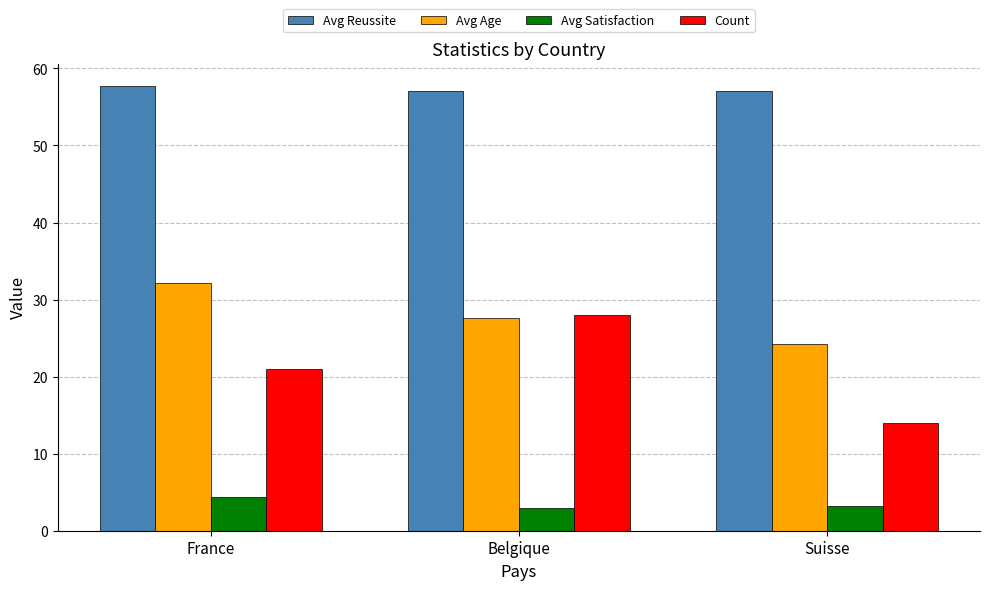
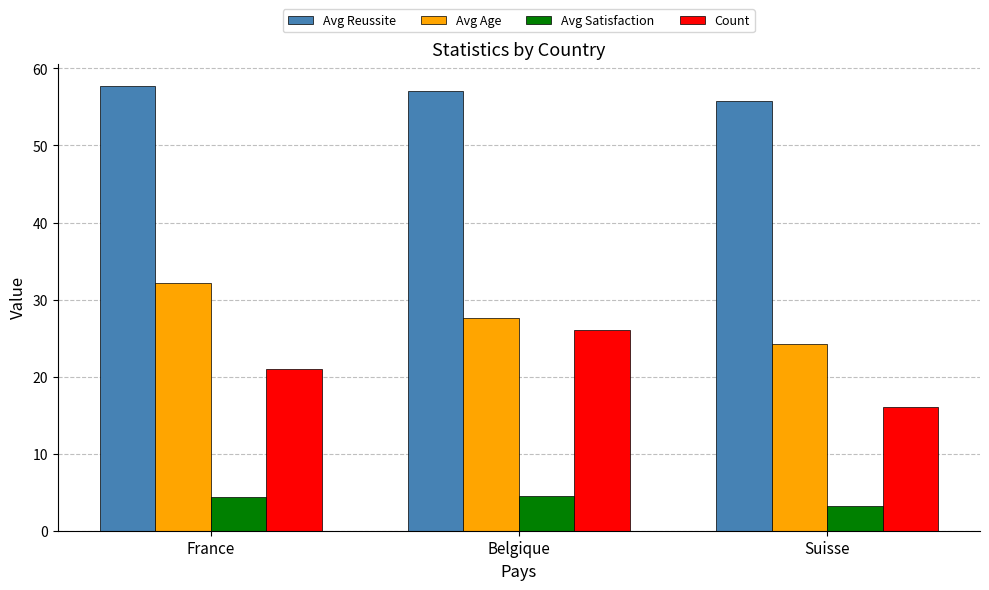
Avg Satisfaction, Belgique: 3 -> 4
Count, Belgique: 28 -> 26
Avg Reussite, Suisse: 57 -> 56
Count, Suisse: 14 -> 16
